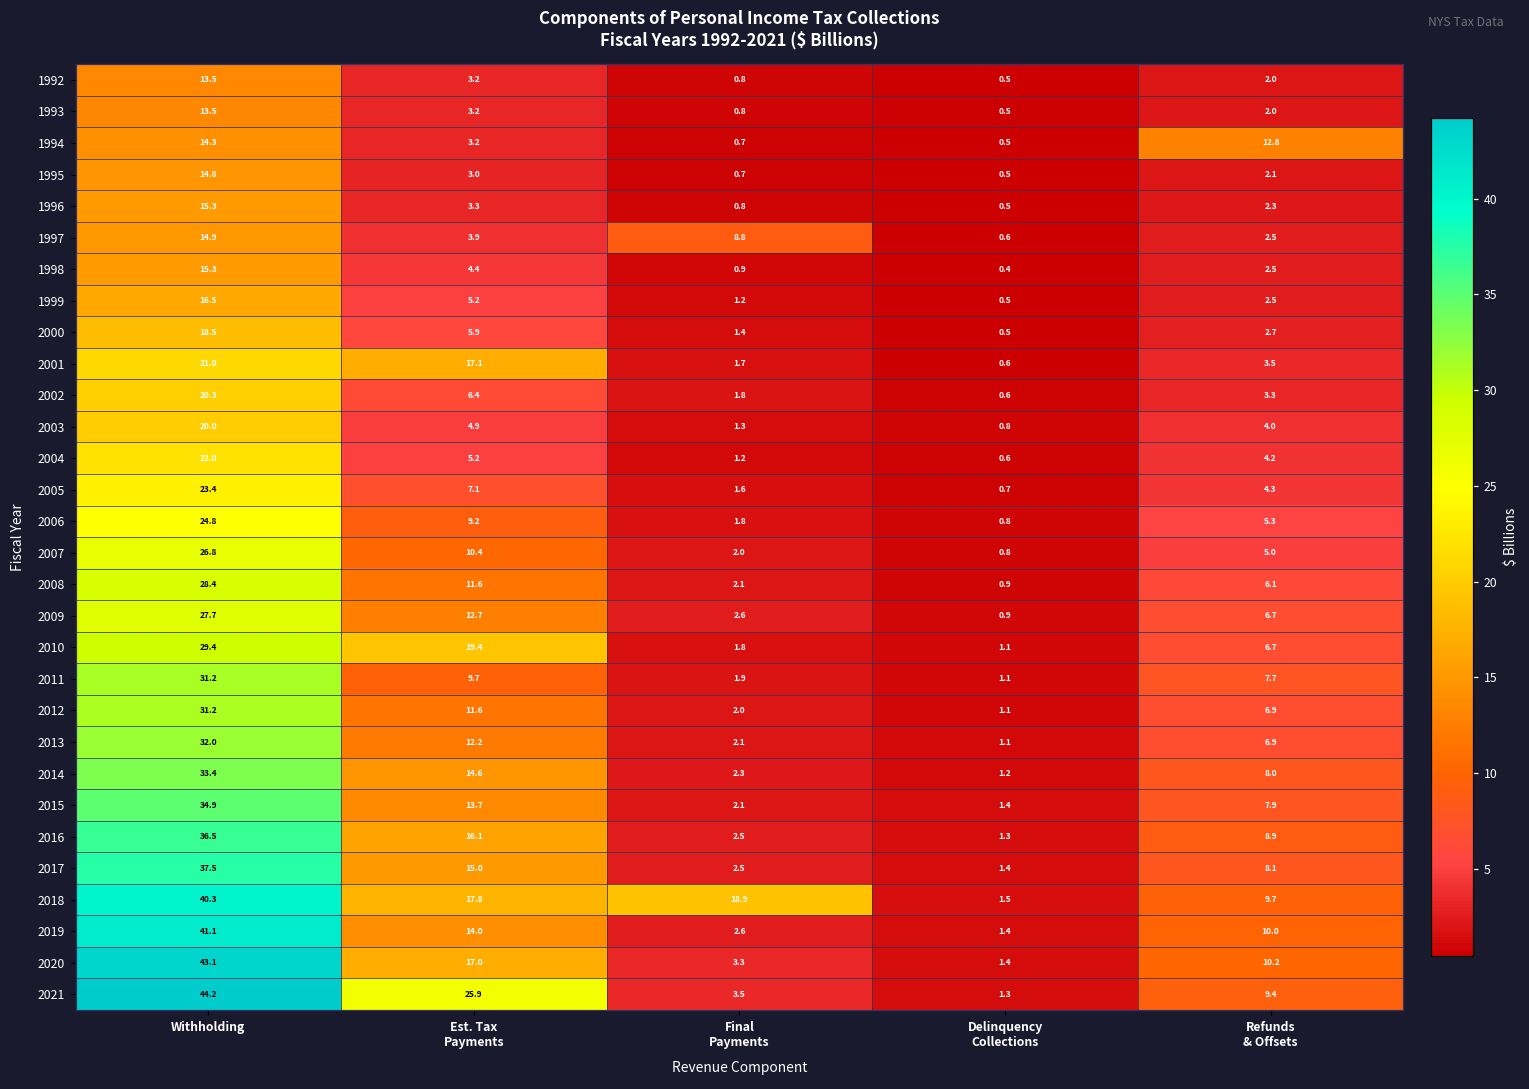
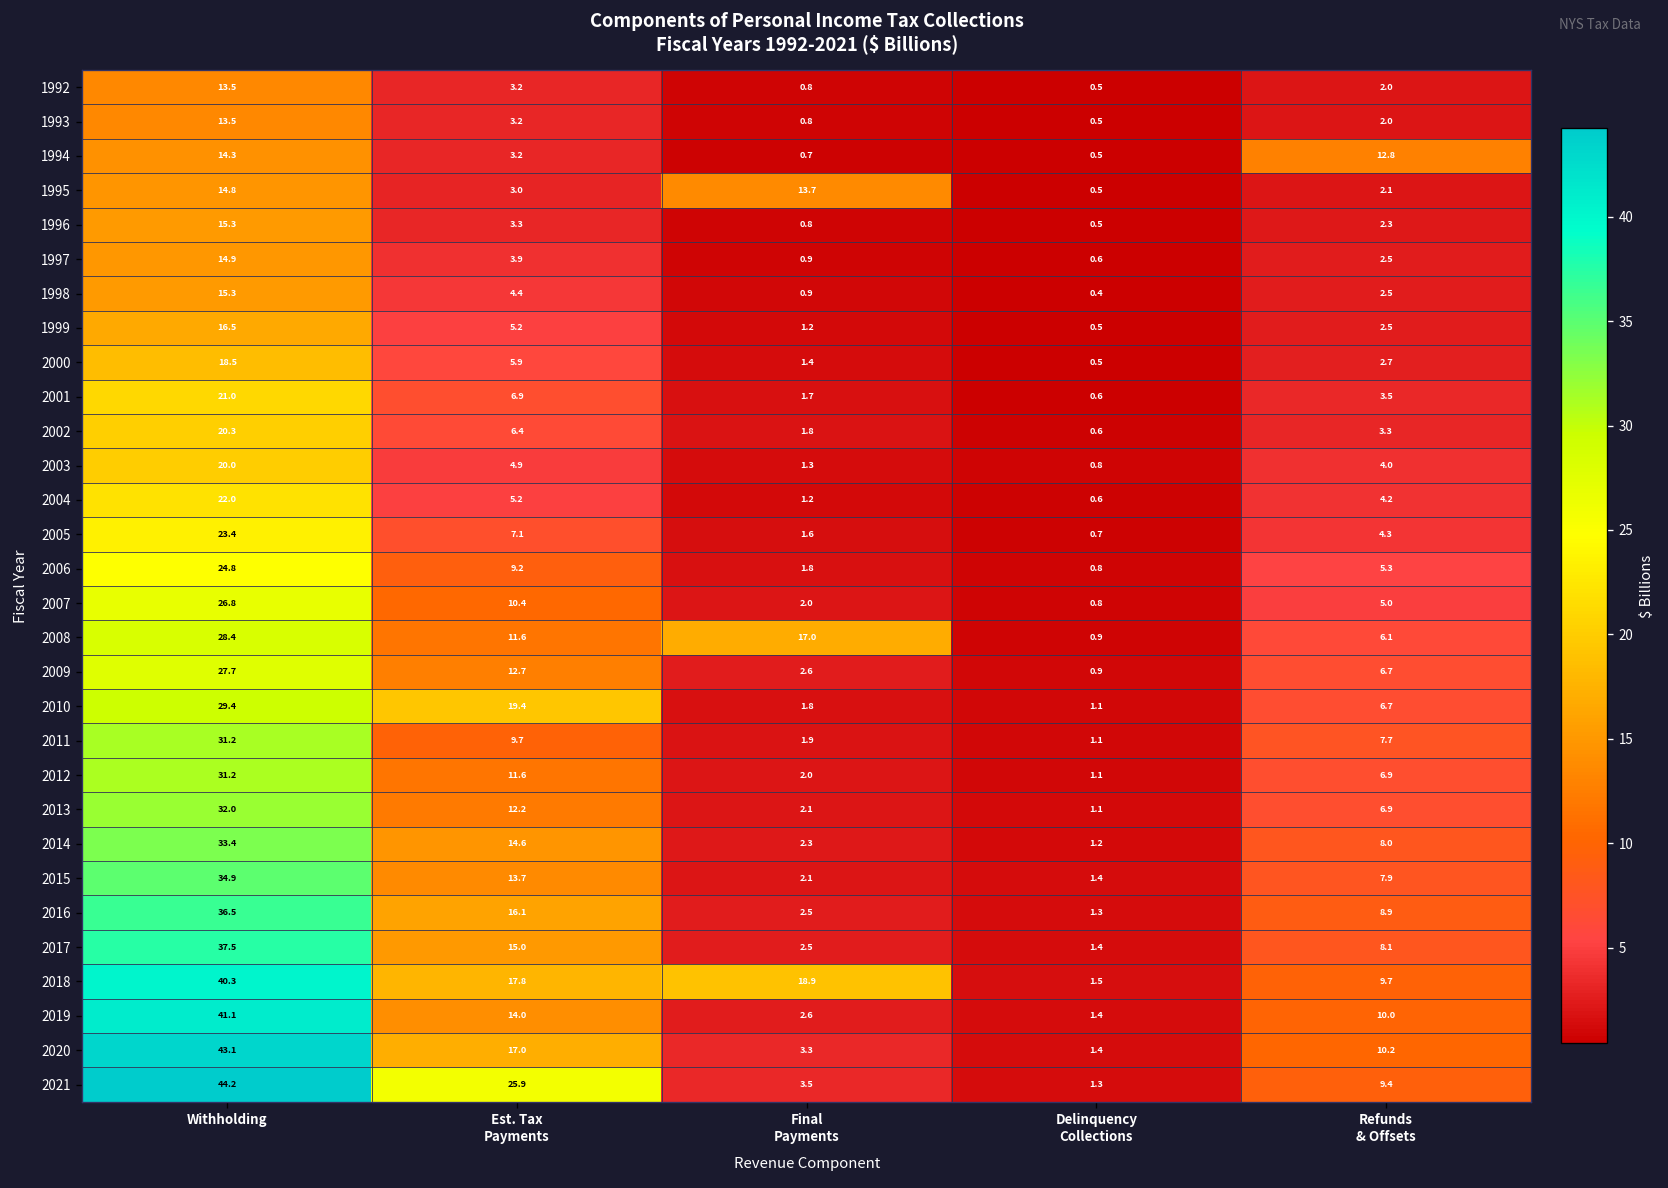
1995, Final Payments: 0.7 -> 13.7
1997, Final Payments: 8.8 -> 0.9
2001, Est. Tax Payments: 17.1 -> 6.9
2008, Final Payments: 2.1 -> 17.0
